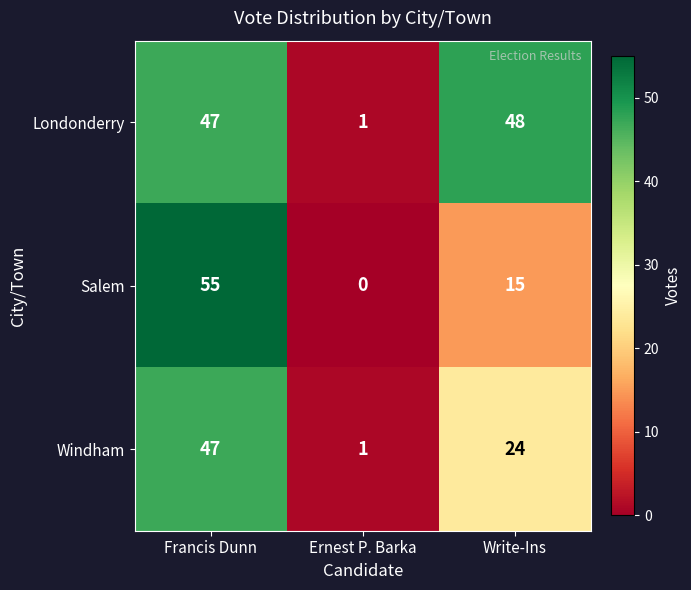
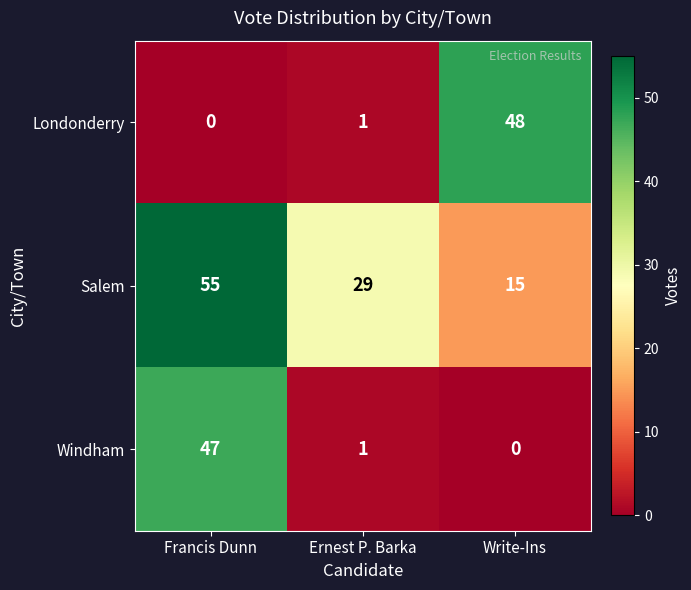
Londonderry, Francis Dunn: 47 -> 0
Salem, Ernest P. Barka: 0 -> 29
Windham, Write-Ins: 24 -> 0
